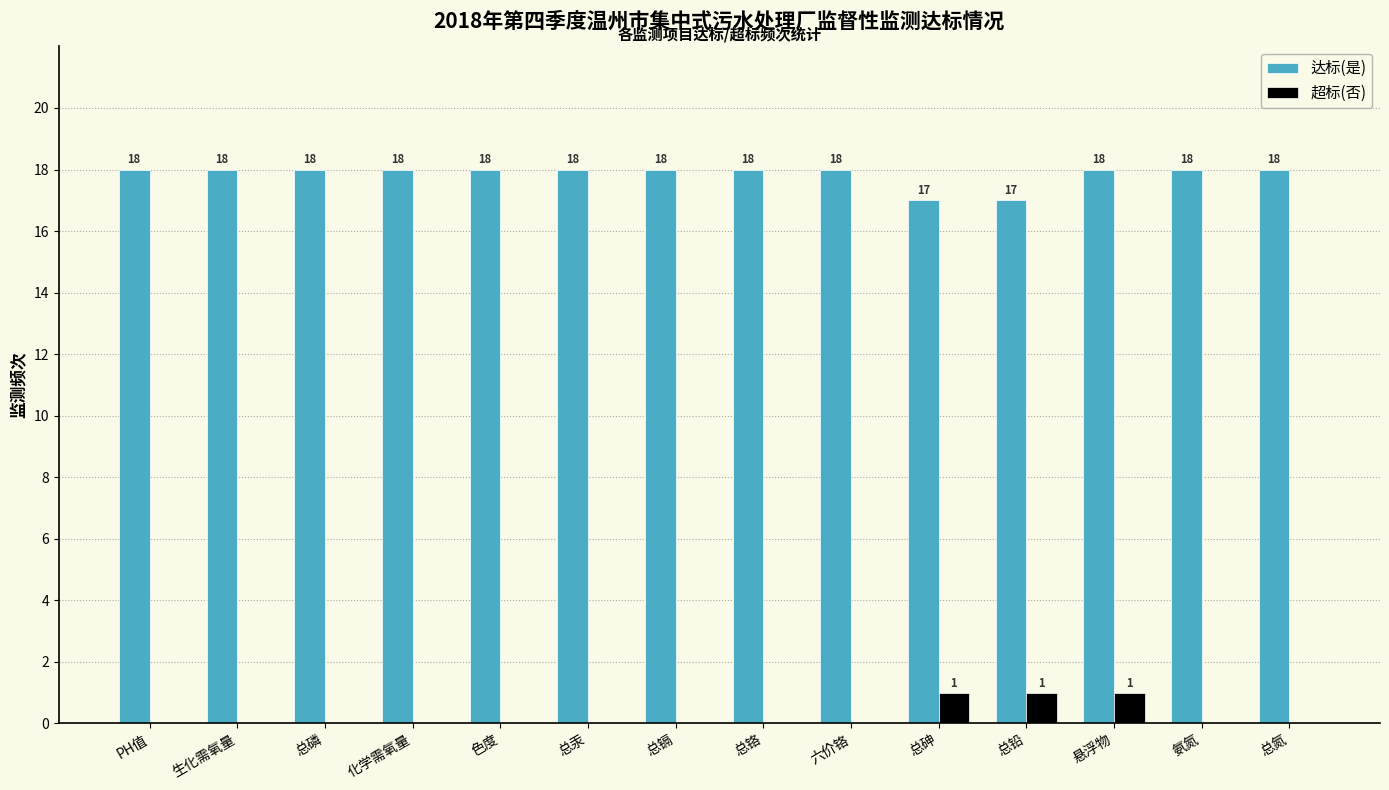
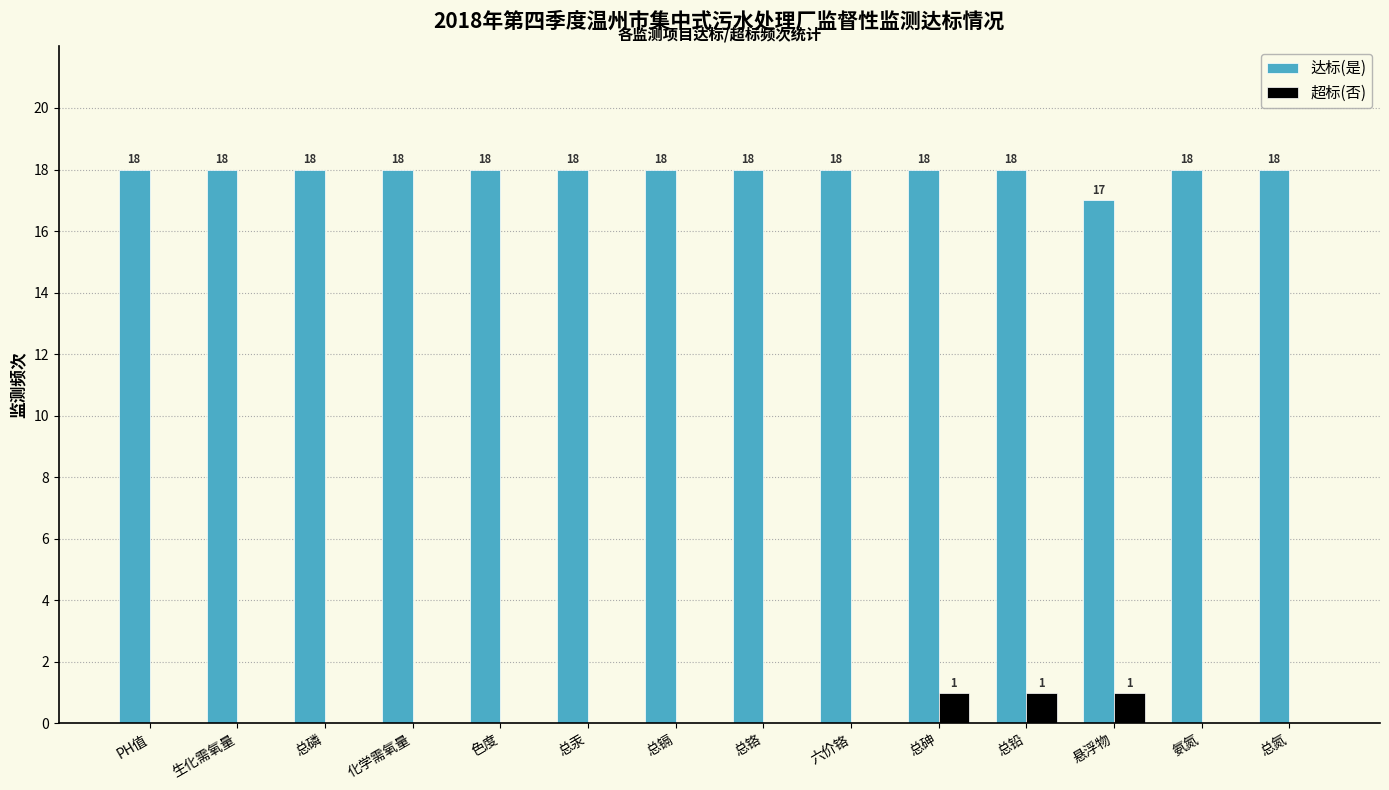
达标(是), 总砷: 17 -> 18
达标(是), 总铅: 17 -> 18
达标(是), 悬浮物: 18 -> 17
